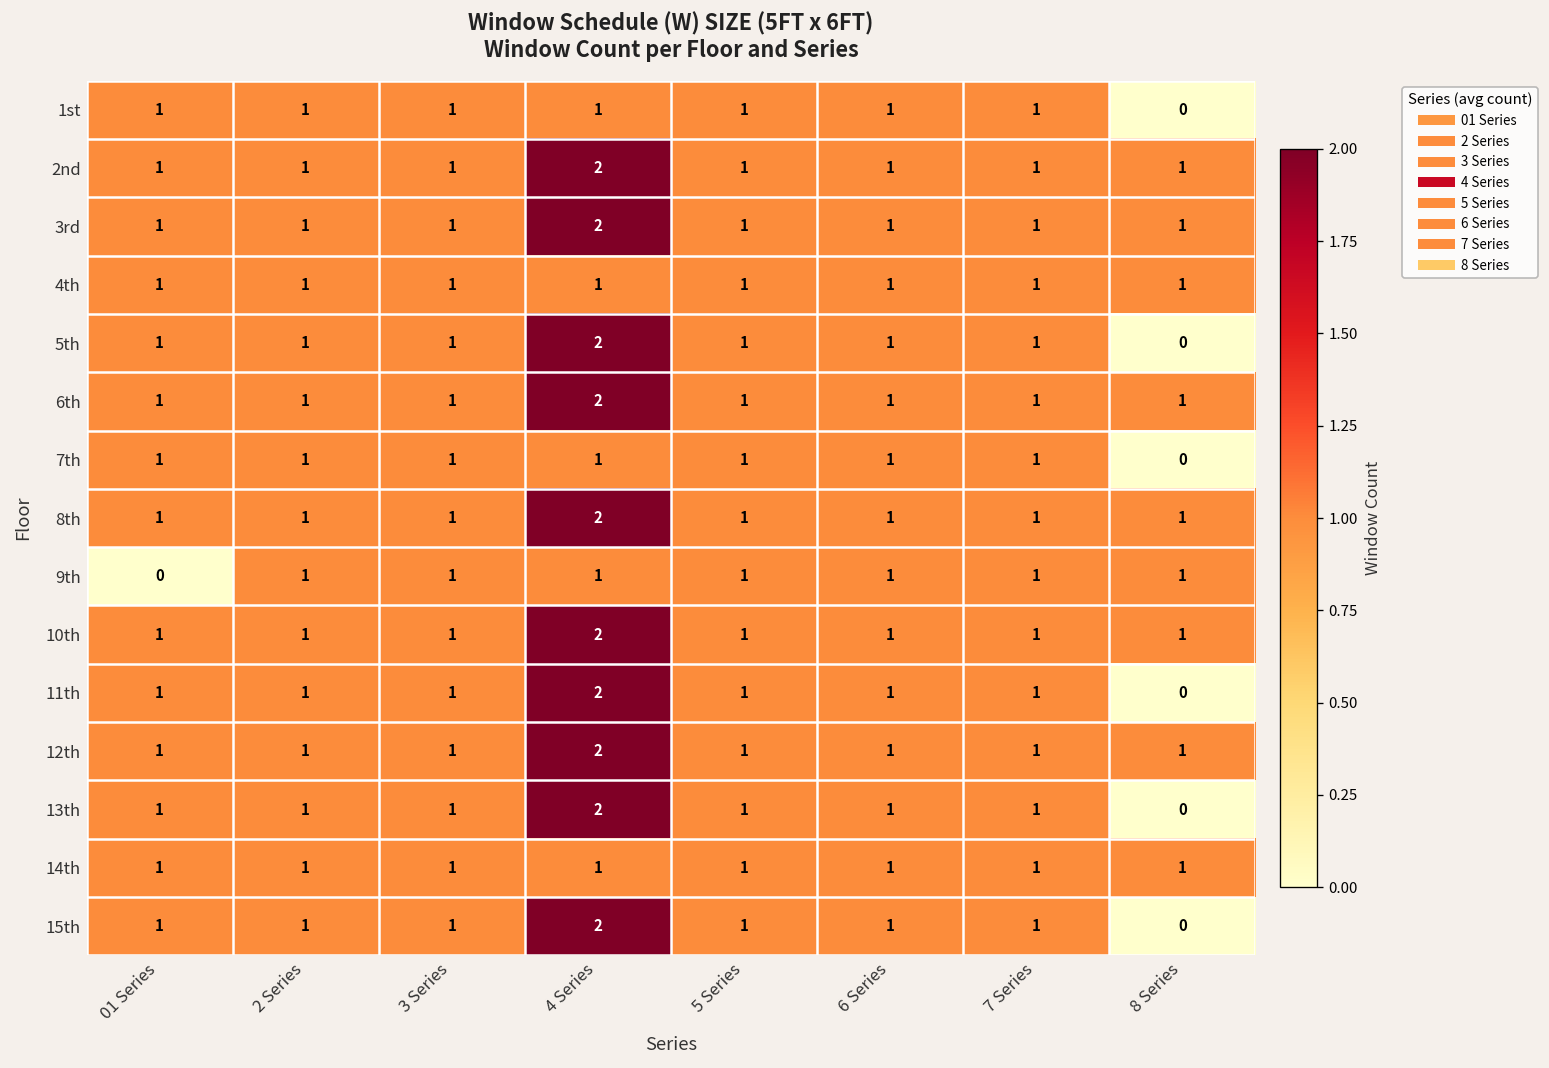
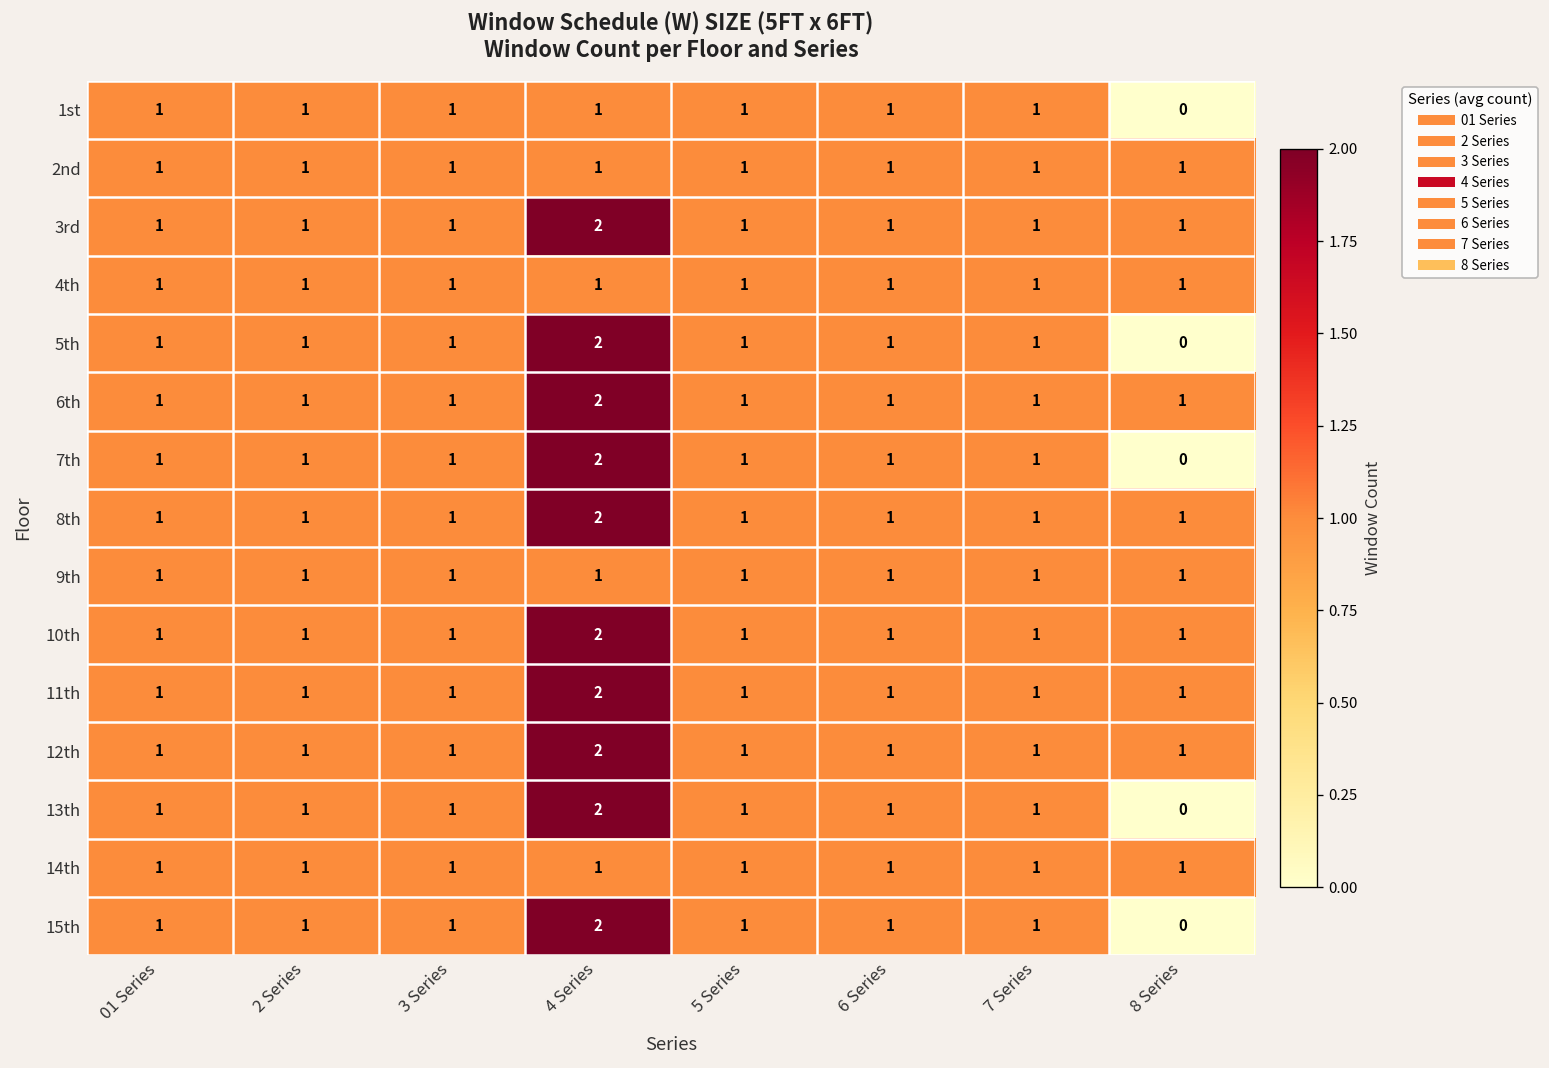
2nd, 4 Series: 2 -> 1
7th, 4 Series: 1 -> 2
9th, 01 Series: 0 -> 1
11th, 8 Series: 0 -> 1
